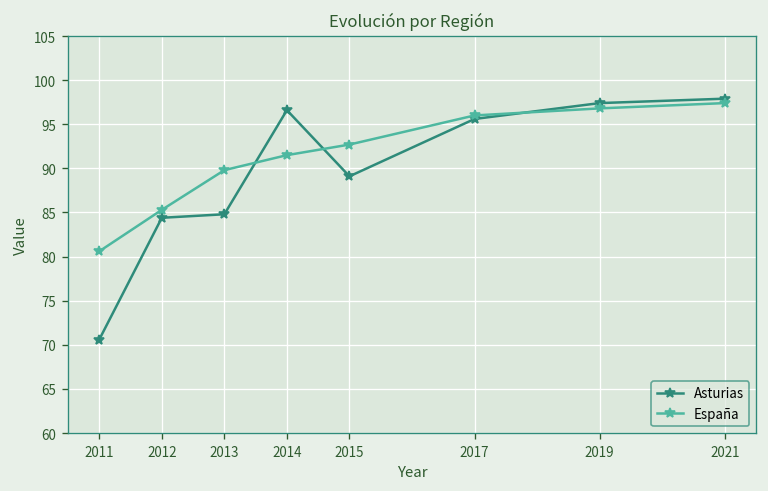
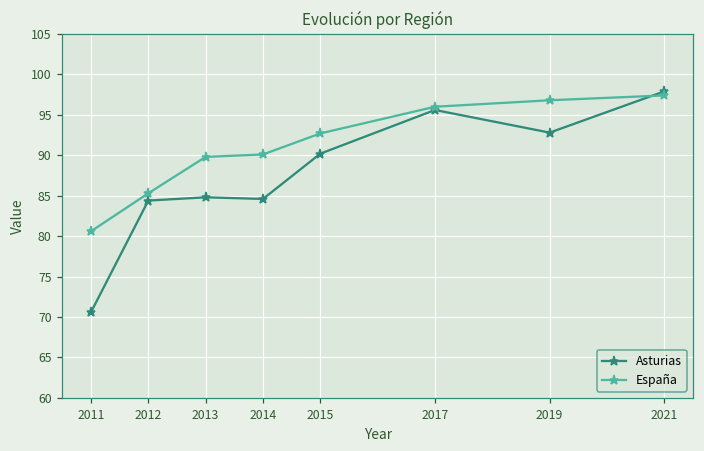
Asturias, 2014: 97 -> 85
España, 2014: 92 -> 90
Asturias, 2015: 89 -> 90
Asturias, 2019: 97 -> 93
